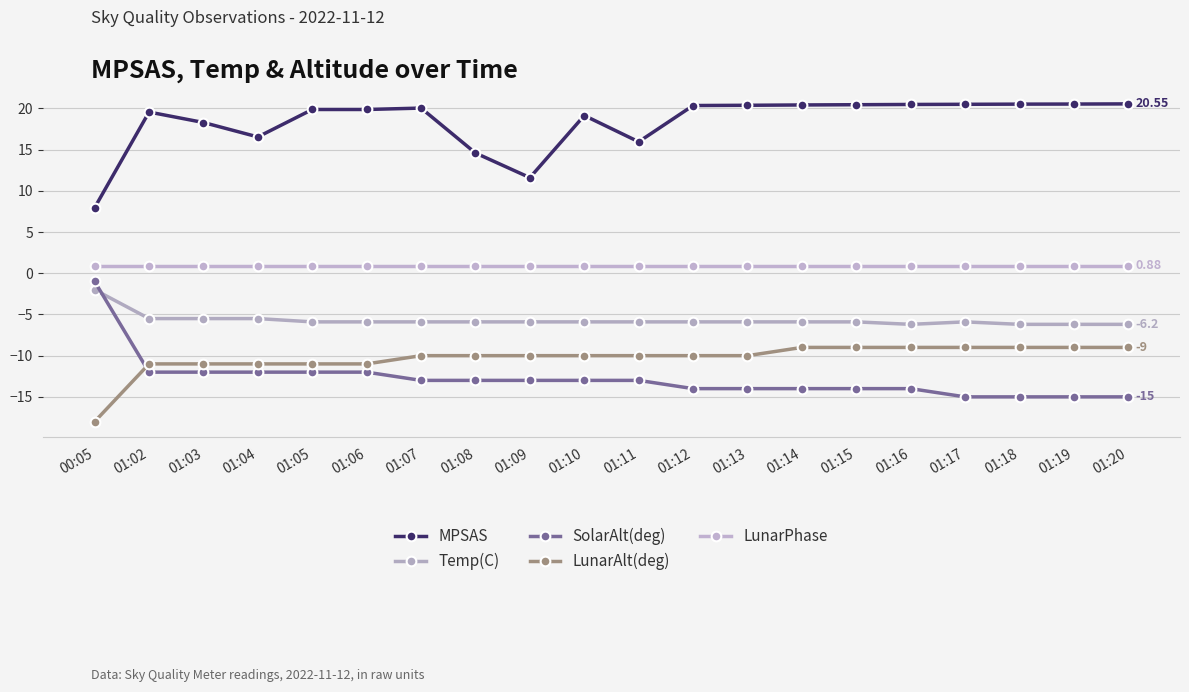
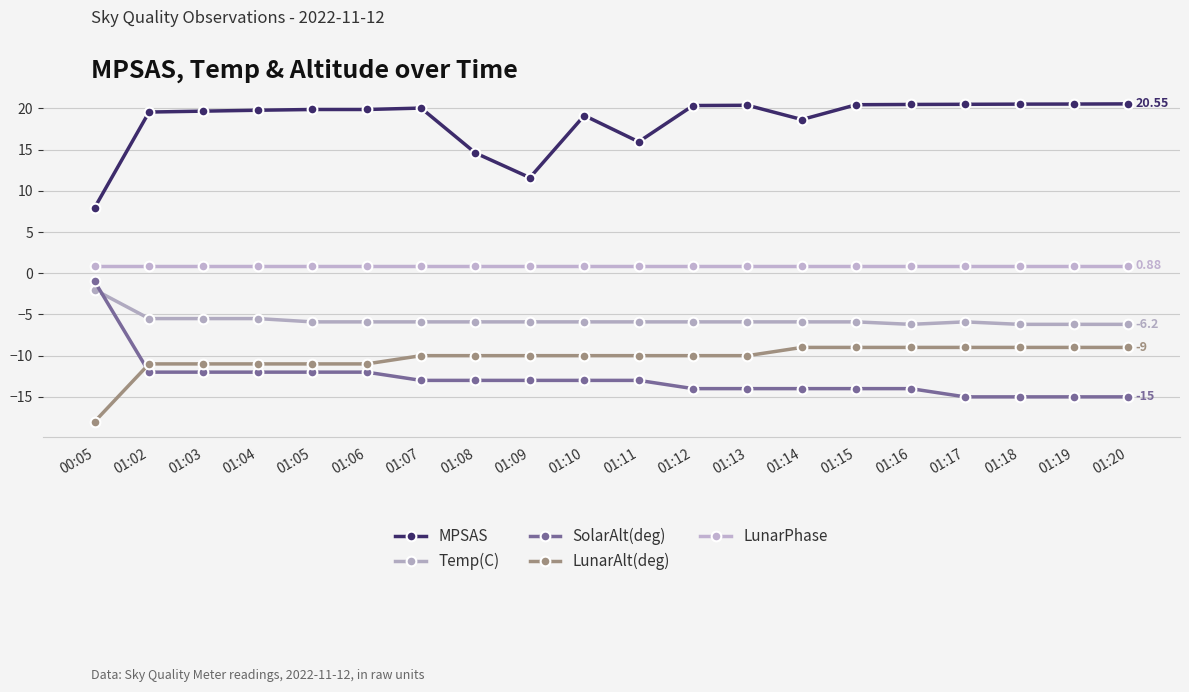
MPSAS, 01:03: 18 -> 20
MPSAS, 01:04: 17 -> 20
MPSAS, 01:14: 20 -> 19
